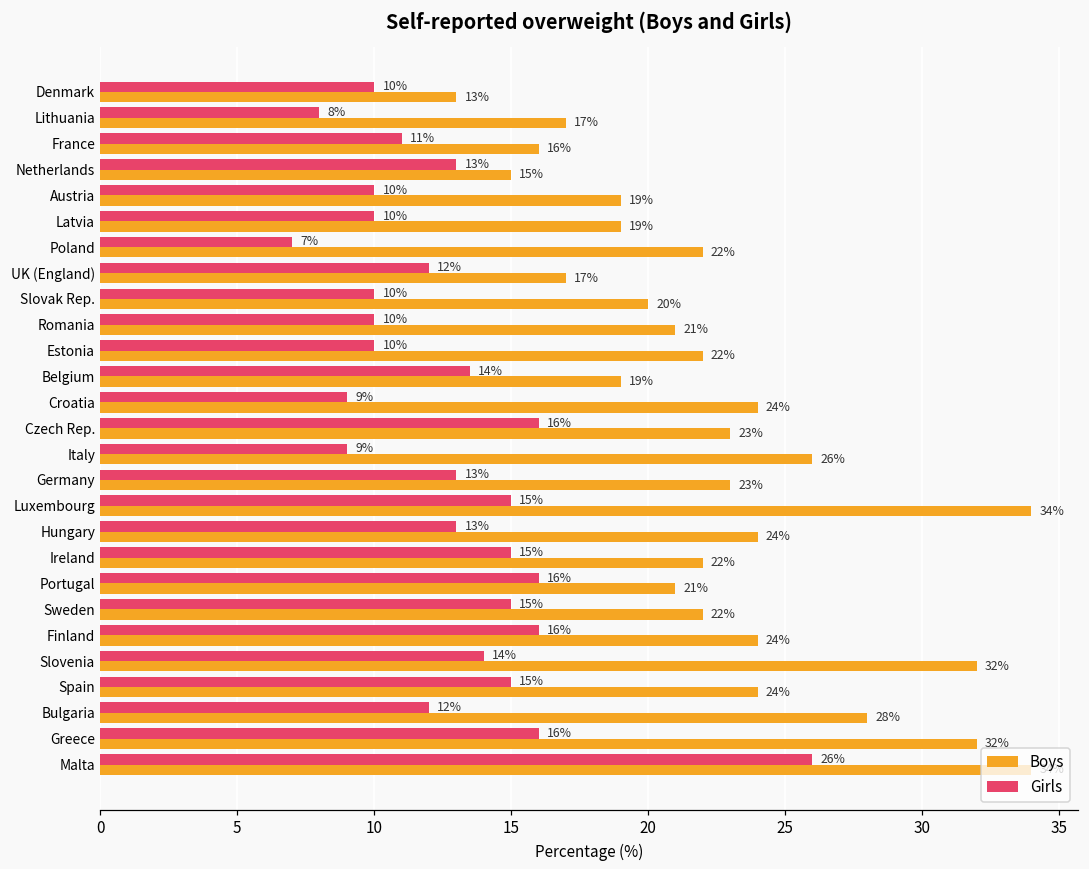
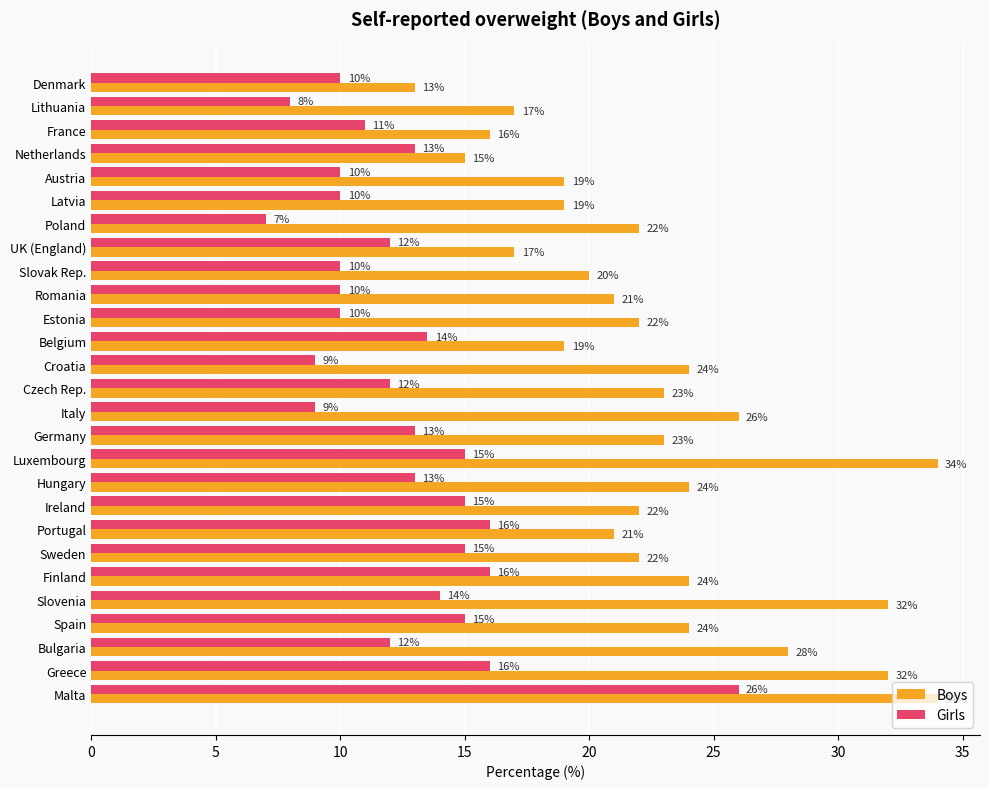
Girls, Czech Rep.: 16% -> 12%
